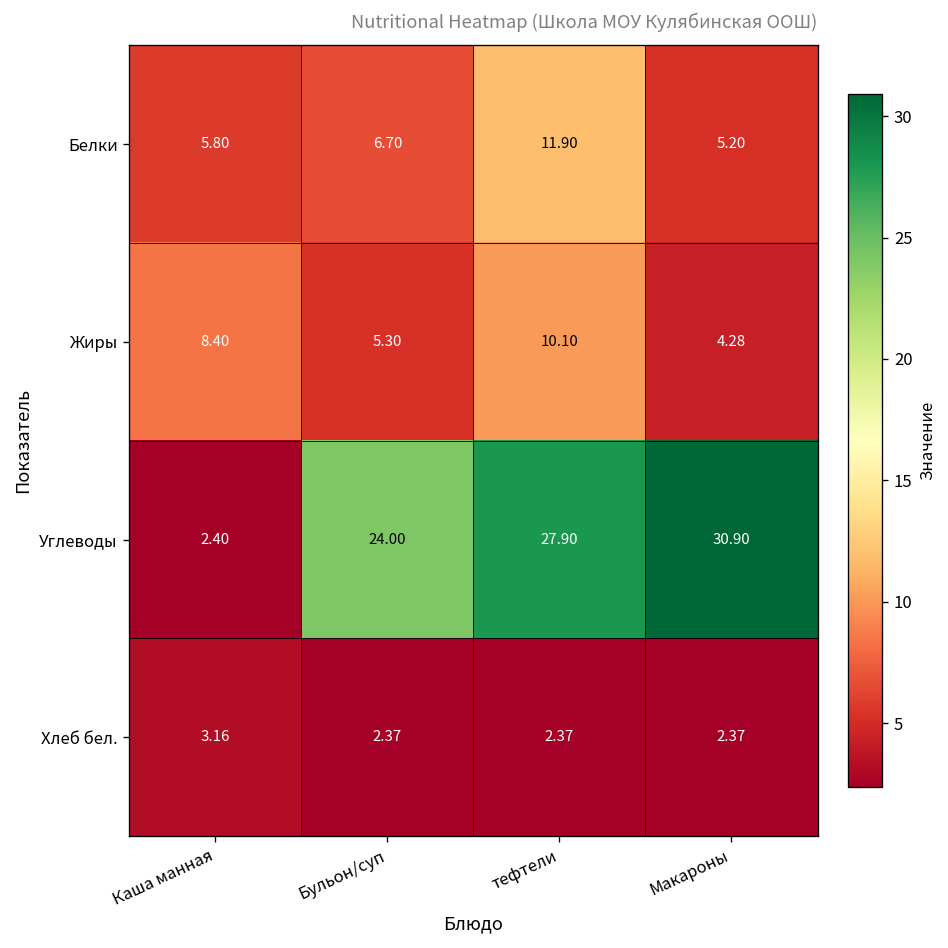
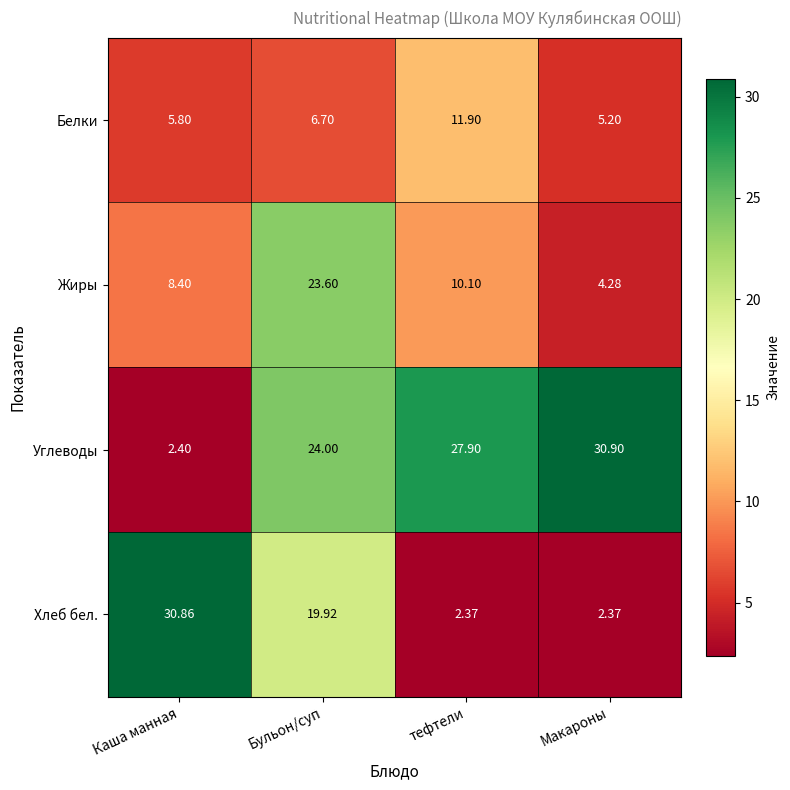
Жиры, Бульон/суп: 5.30 -> 23.60
Хлеб бел., Каша манная: 3.16 -> 30.86
Хлеб бел., Бульон/суп: 2.37 -> 19.92
